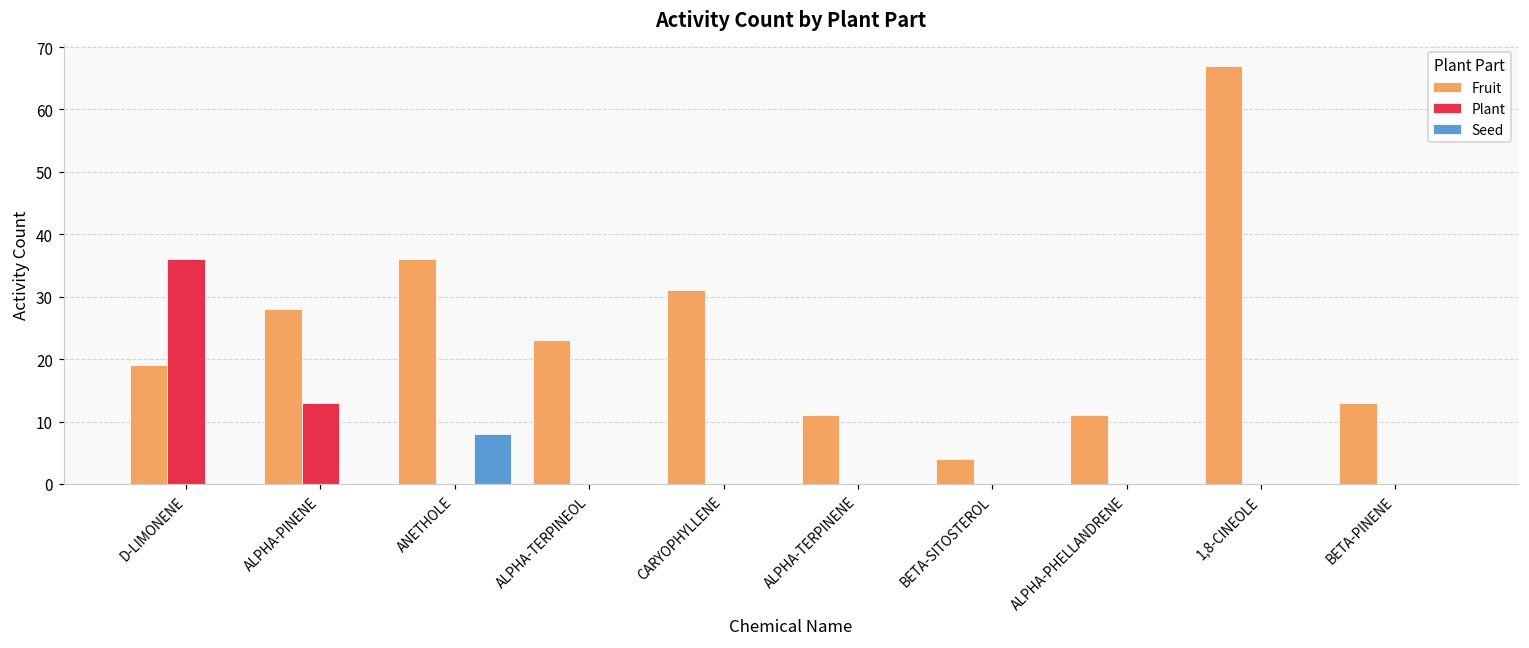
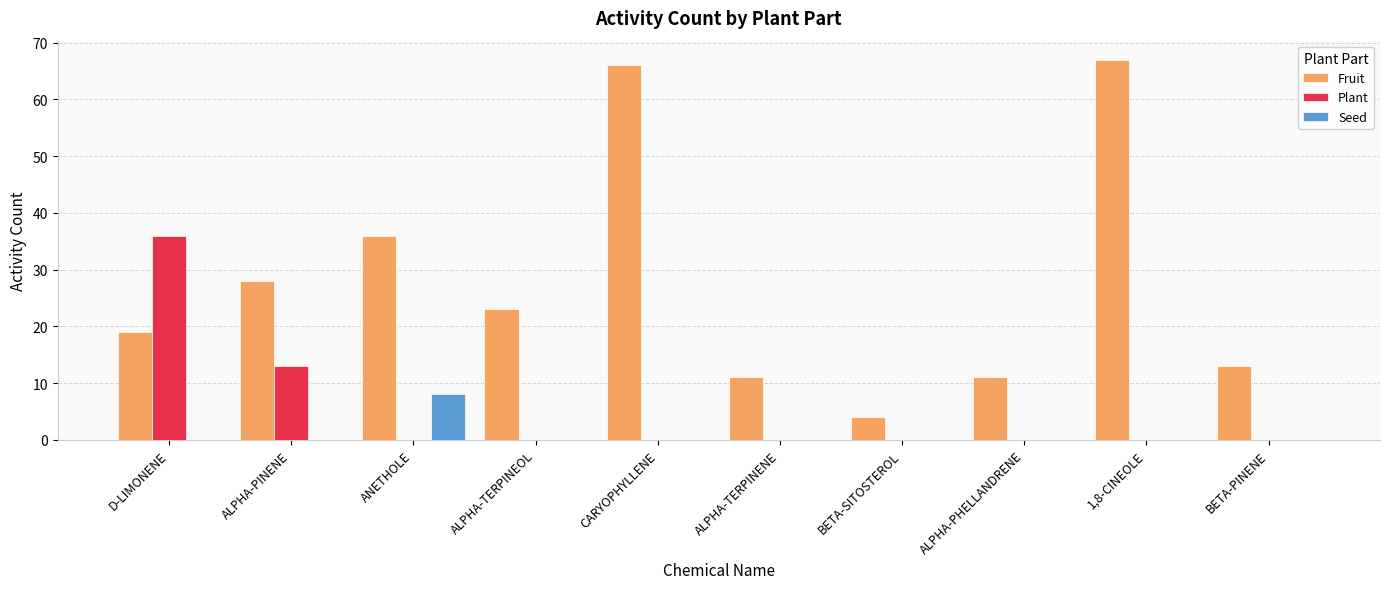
Fruit, CARYOPHYLLENE: 31 -> 66
